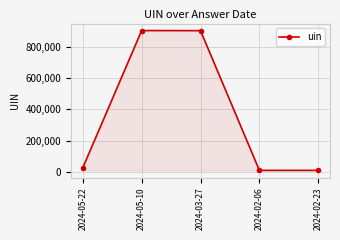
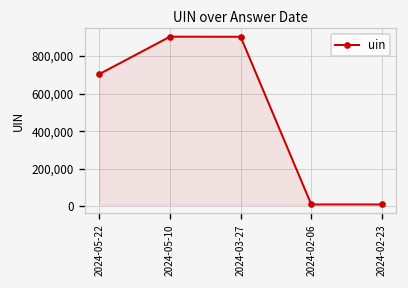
2024-05-22: 30,000 -> 700,000
